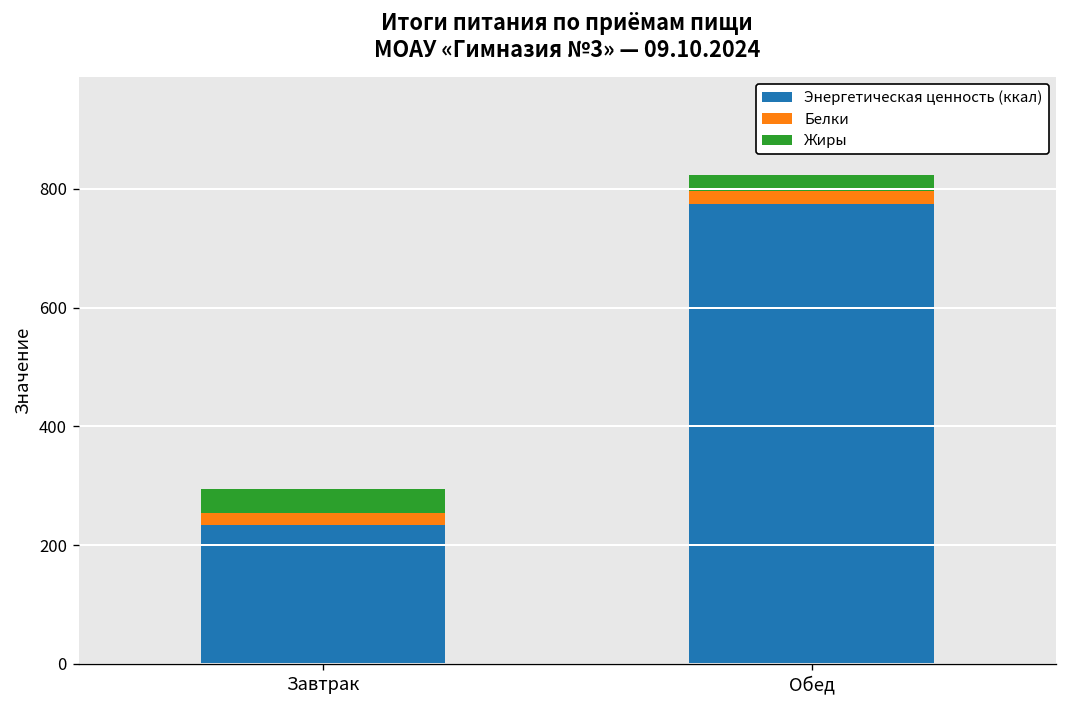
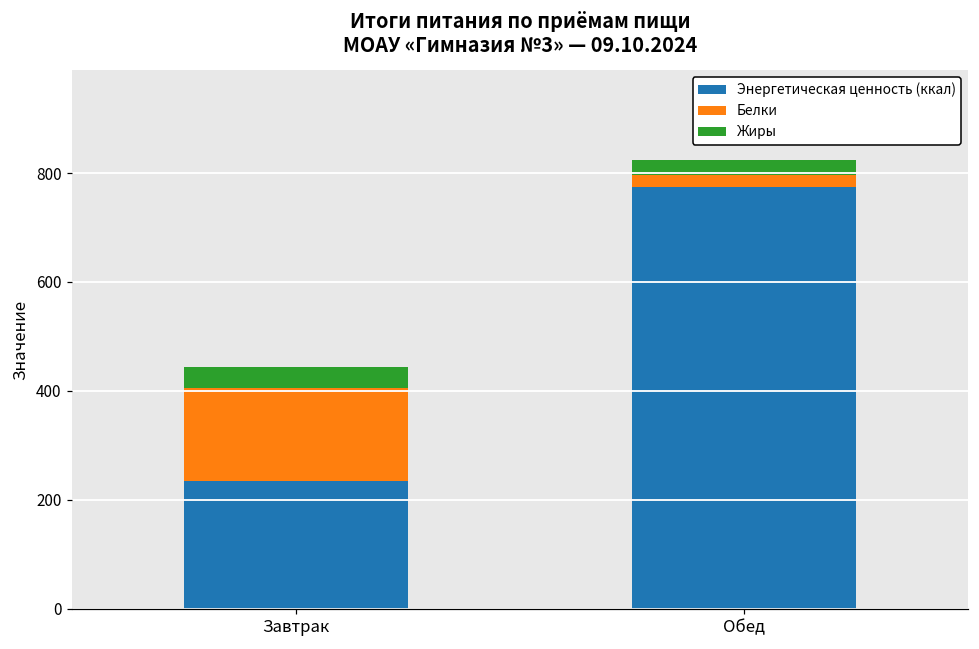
Белки, Завтрак: 20 -> 170
